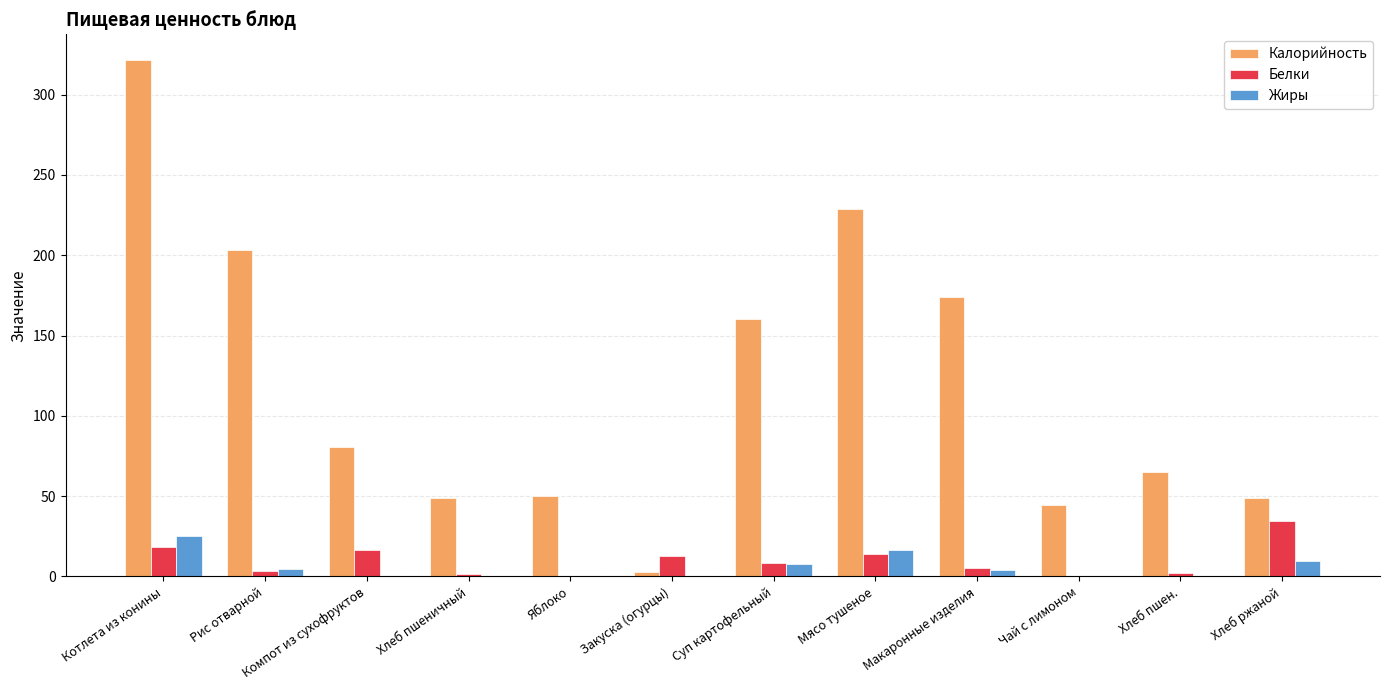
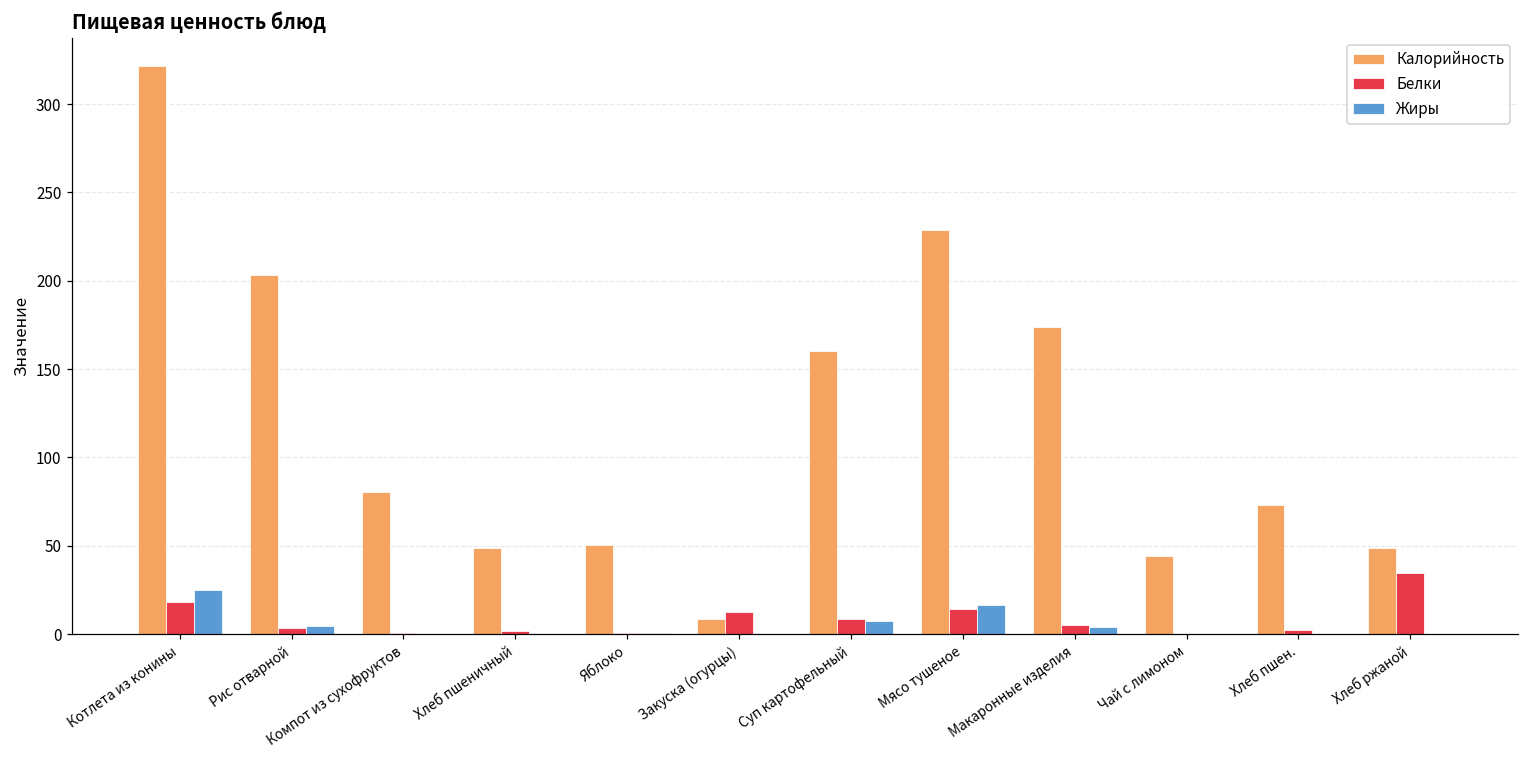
Белки, Компот из сухофруктов: 17 -> 1
Калорийность, Закуска (огурцы): 3 -> 8
Калорийность, Хлеб пшен.: 65 -> 73
Жиры, Хлеб ржаной: 10 -> 0
